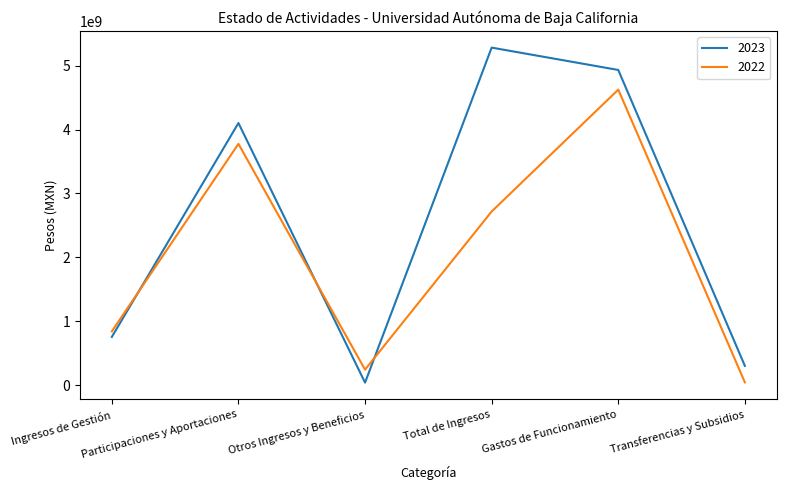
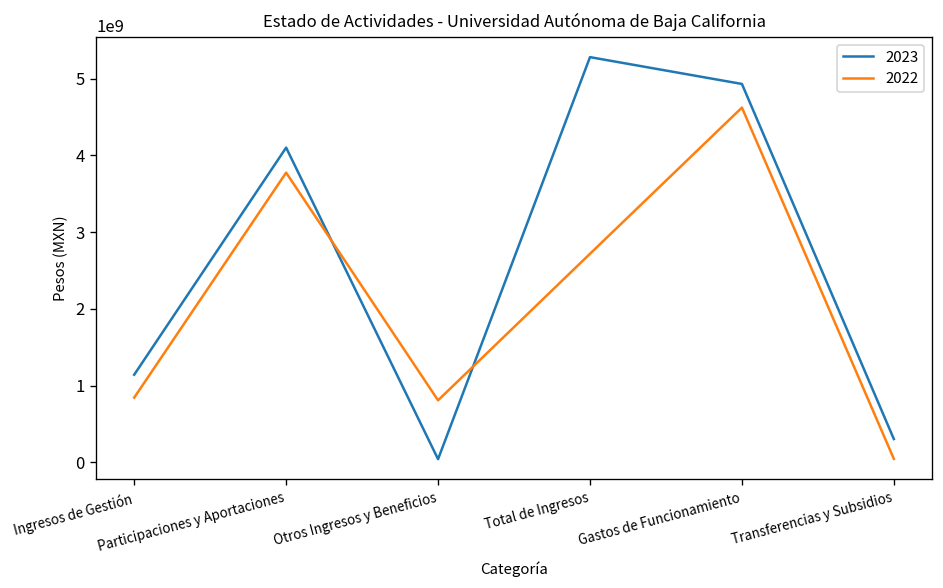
2023, Ingresos de Gestión: 800000000 -> 1100000000
2022, Otros Ingresos y Beneficios: 200000000 -> 800000000
